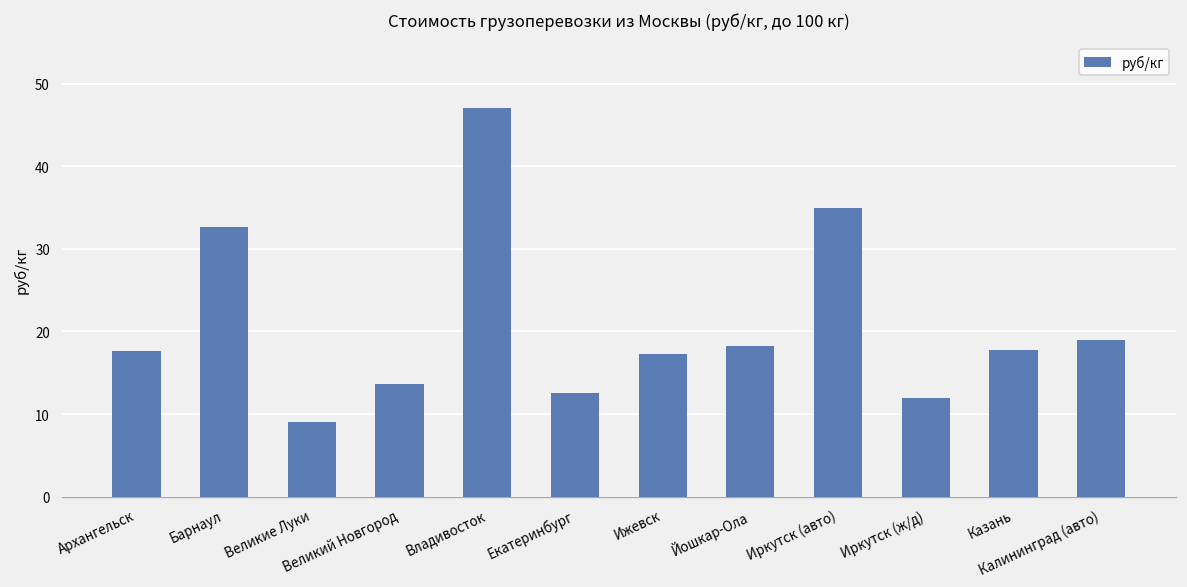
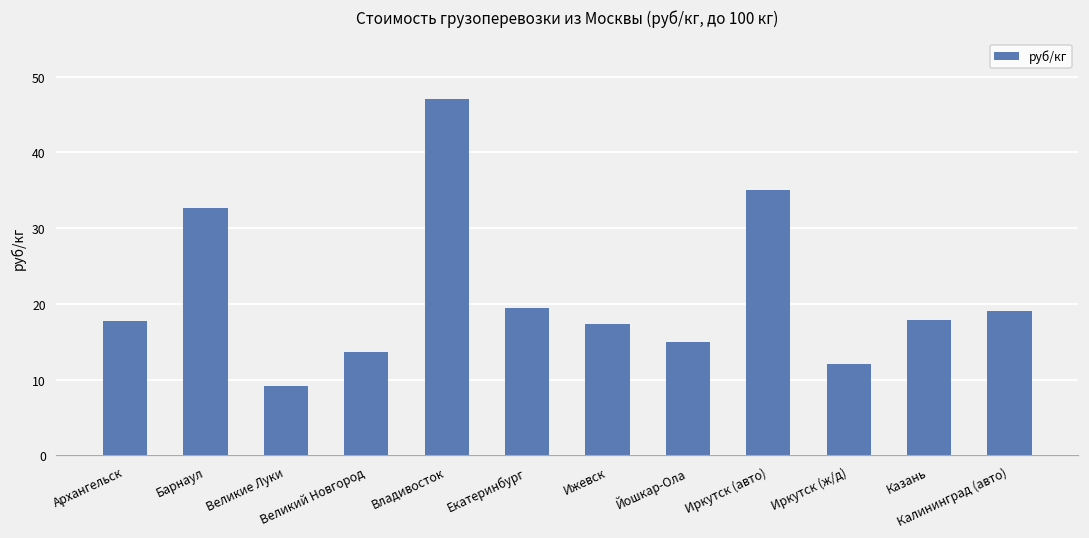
Екатеринбург: 13 -> 19
Йошкар-Ола: 18 -> 15
